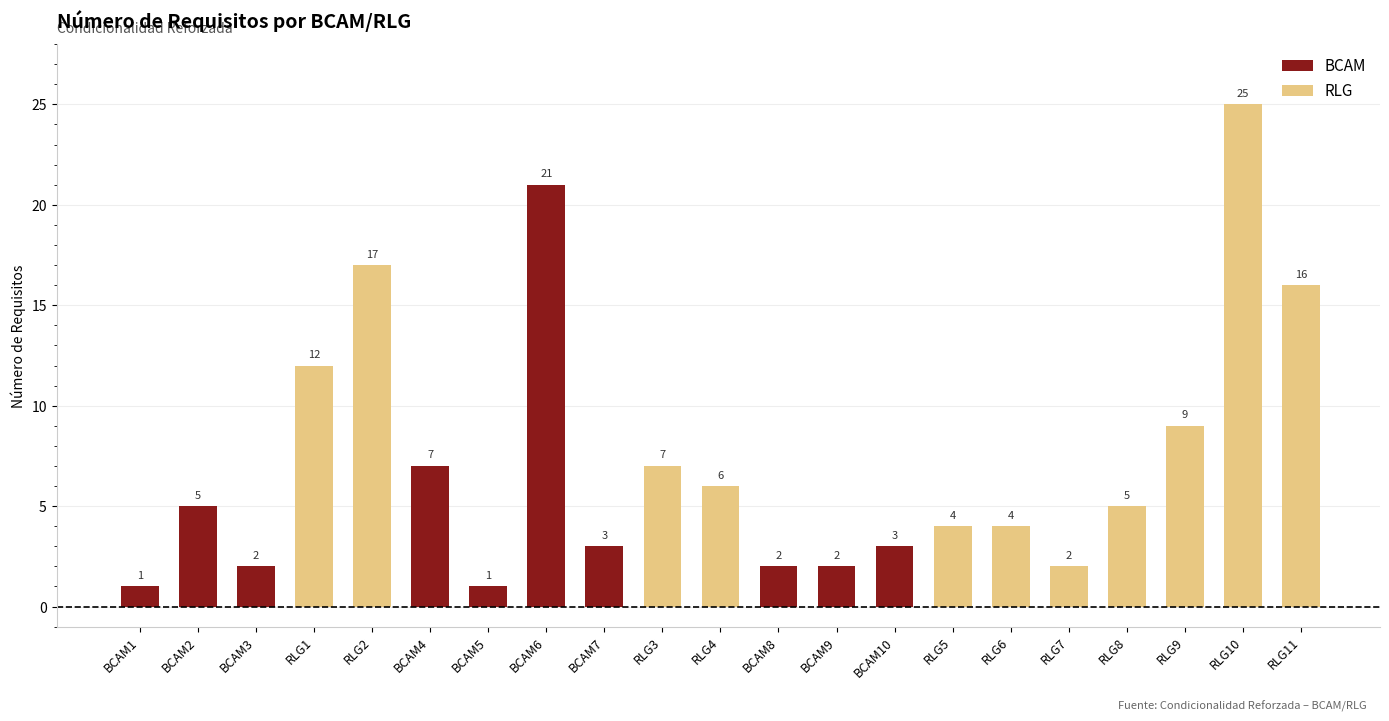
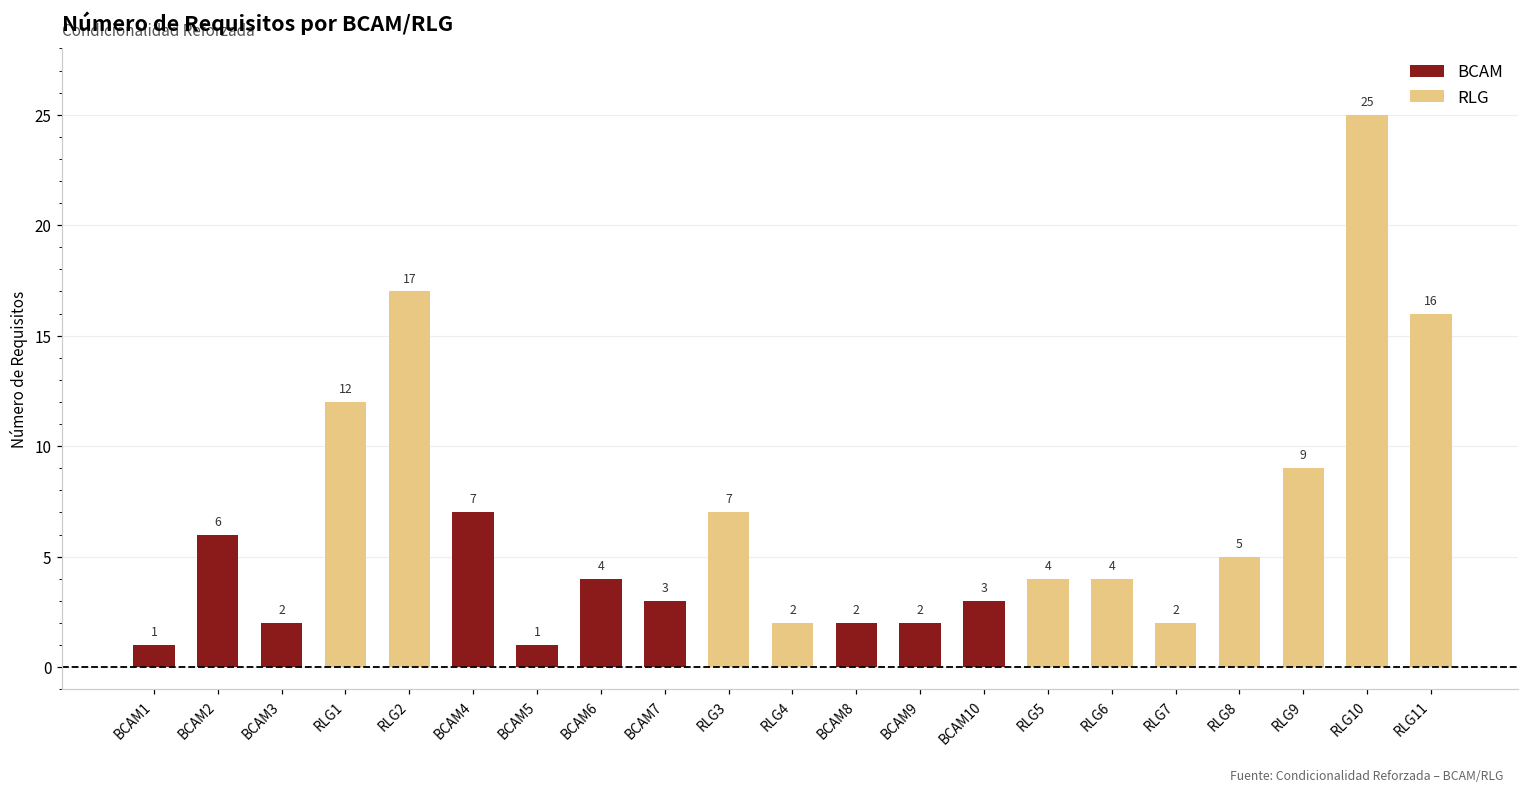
BCAM2: 5 -> 6
BCAM6: 21 -> 4
RLG4: 6 -> 2
